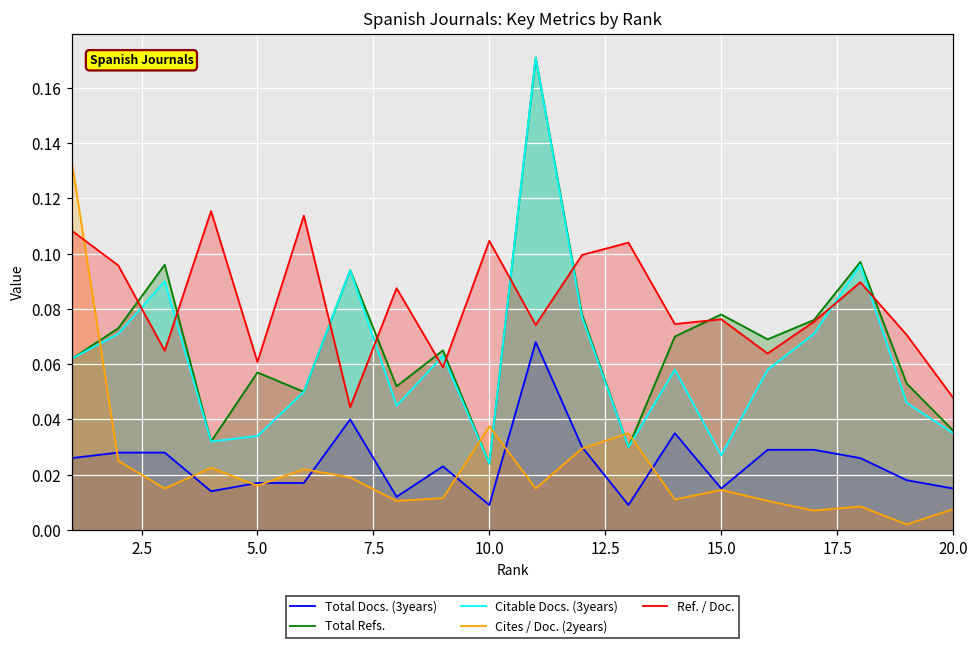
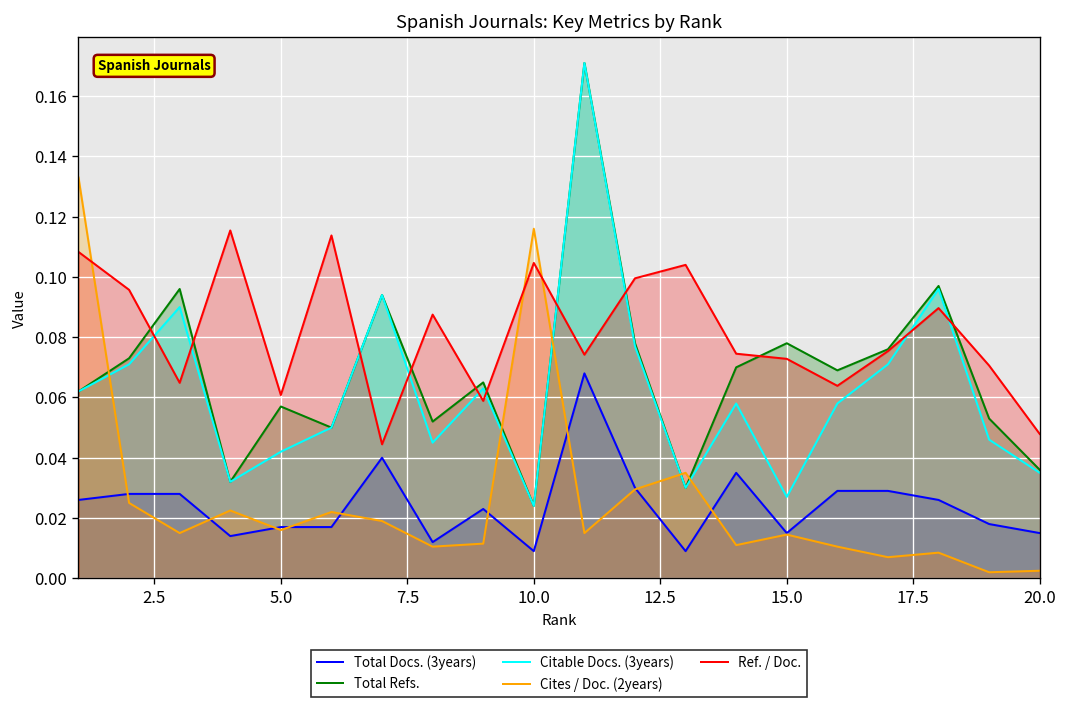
Citable Docs. (3years), 5.0: 0.034 -> 0.042
Cites / Doc. (2years), 10.0: 0.038 -> 0.116
Ref. / Doc., 15.0: 0.076 -> 0.073
Cites / Doc. (2years), 20.0: 0.008 -> 0.003
